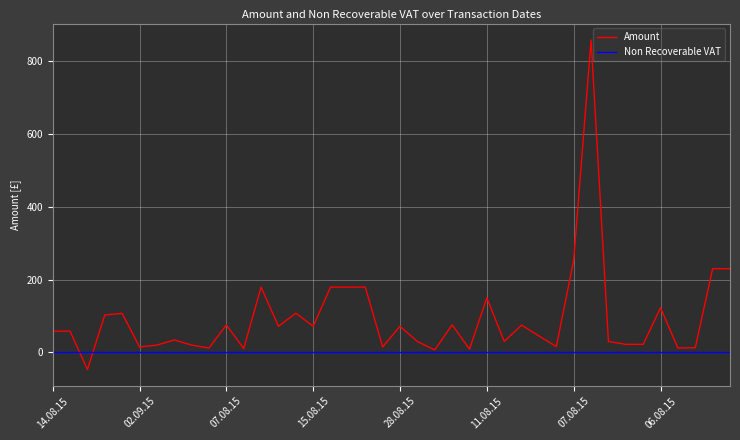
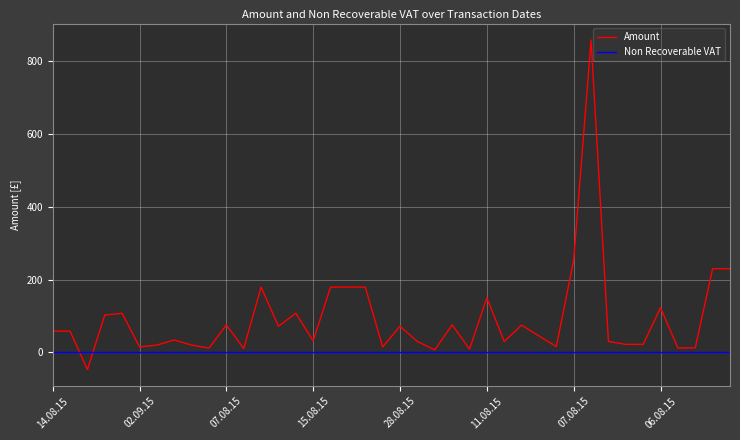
Amount, 15.08.15: 70 -> 30
